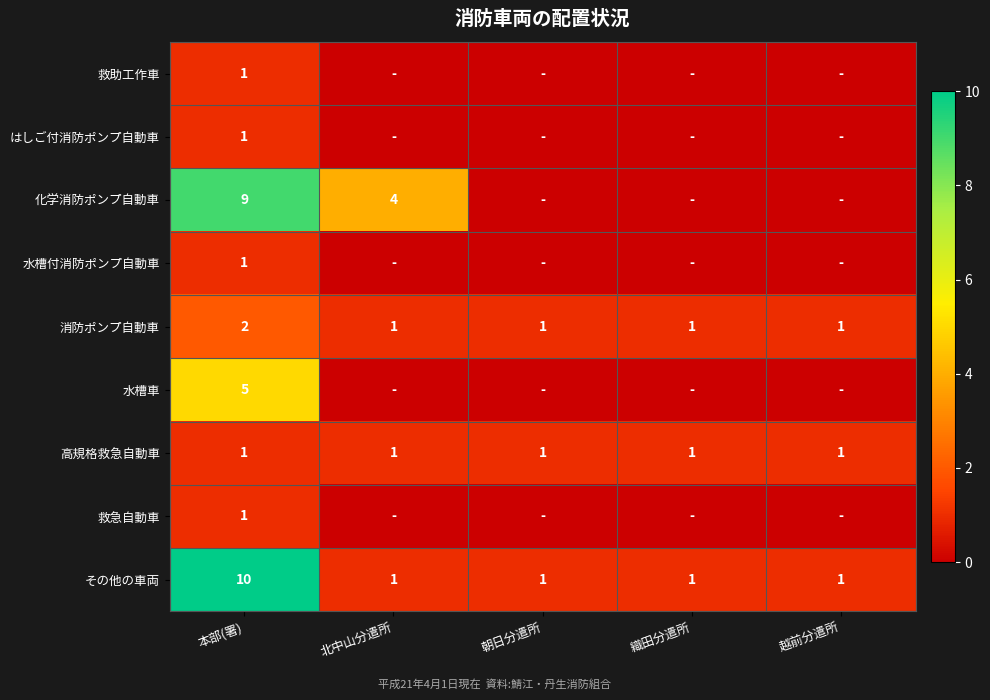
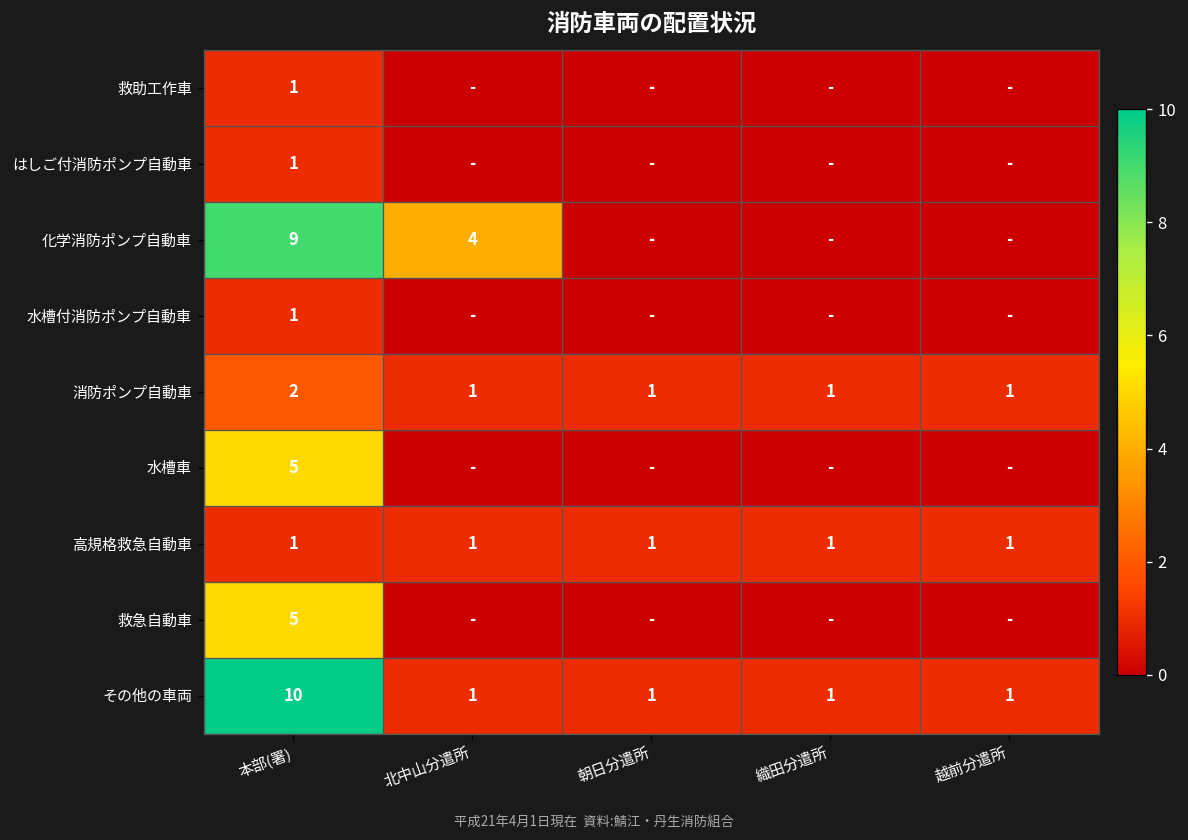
救急自動車, 本部(署): 1 -> 5
